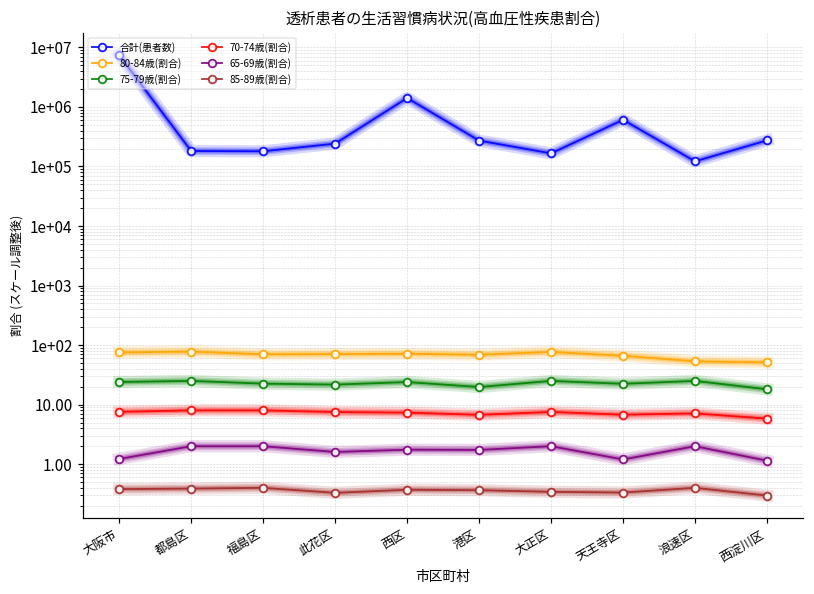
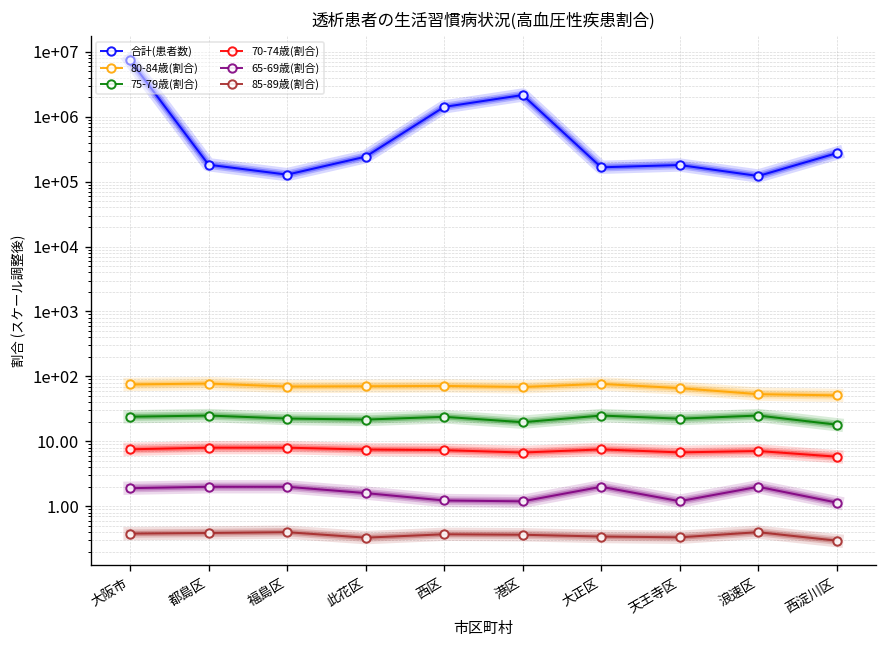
65-69歳(割合), 大阪市: 1.2 -> 1.9
合計(患者数), 福島区: 180000 -> 130000
65-69歳(割合), 西区: 1.8 -> 1.2
合計(患者数), 港区: 300000 -> 2200000
65-69歳(割合), 港区: 1.7 -> 1.2
合計(患者数), 天王寺区: 600000 -> 180000
